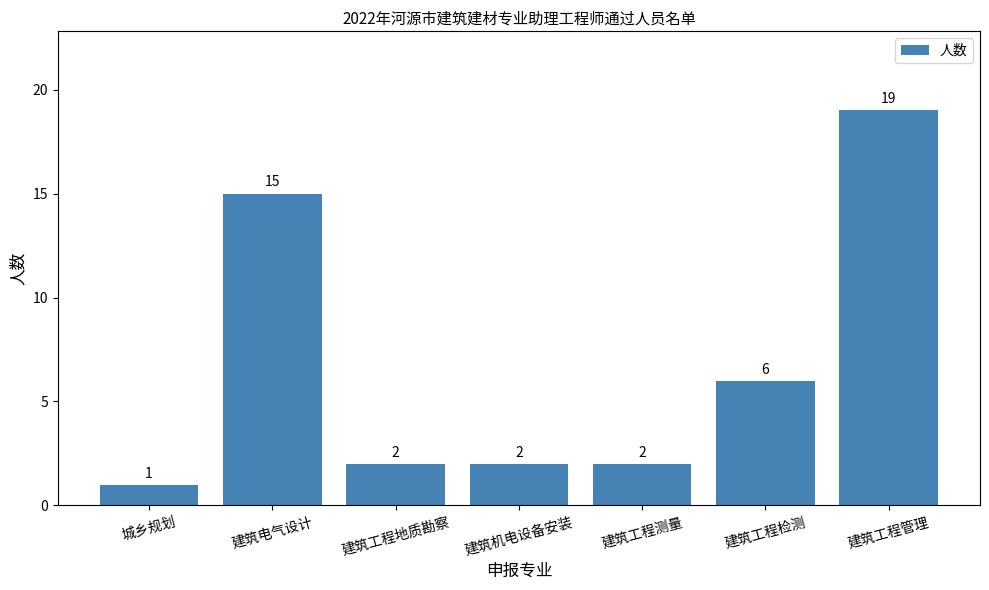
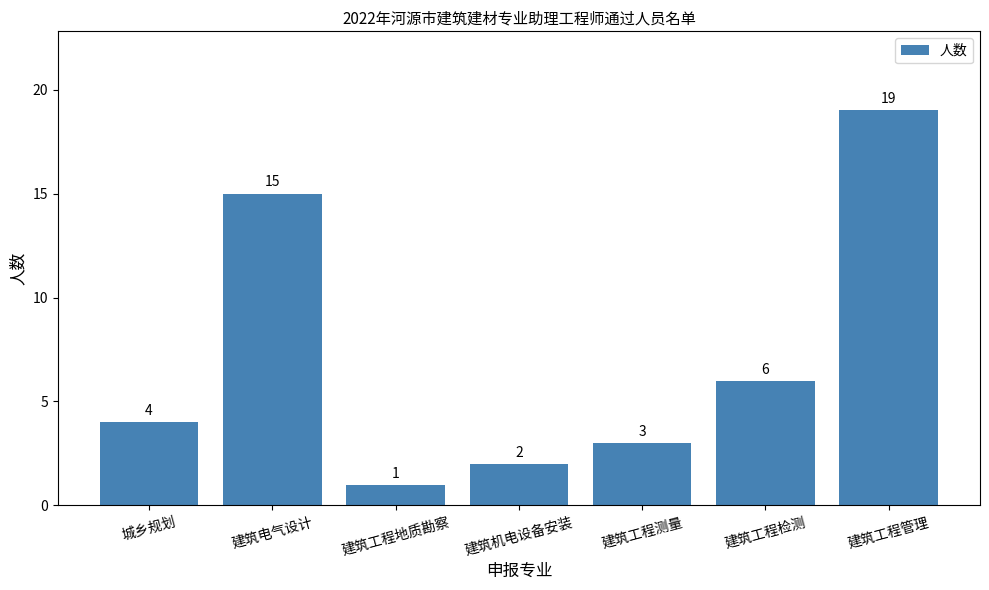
城乡规划: 1 -> 4
建筑工程地质勘察: 2 -> 1
建筑工程测量: 2 -> 3
